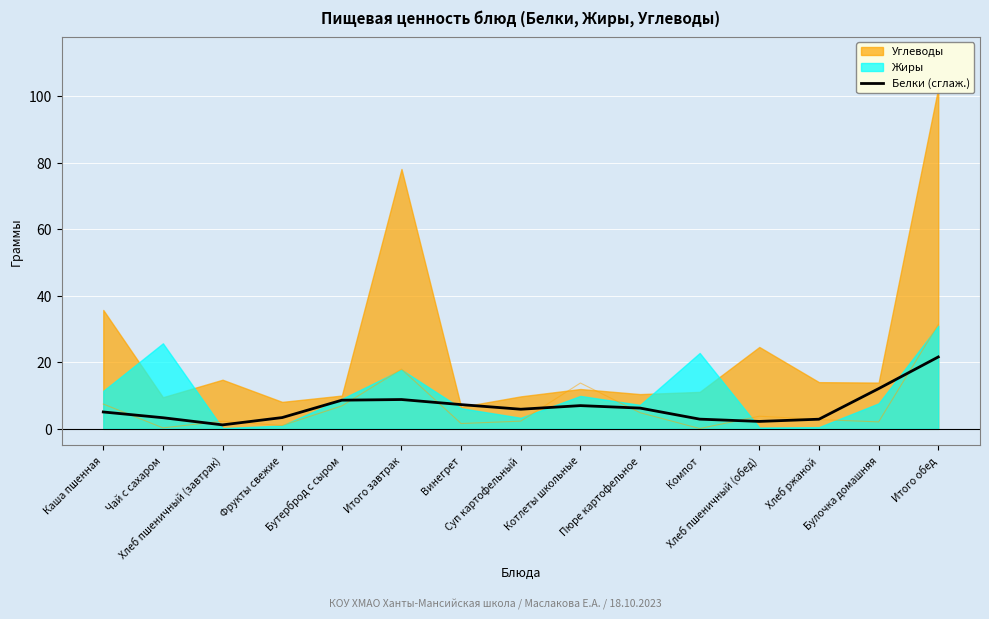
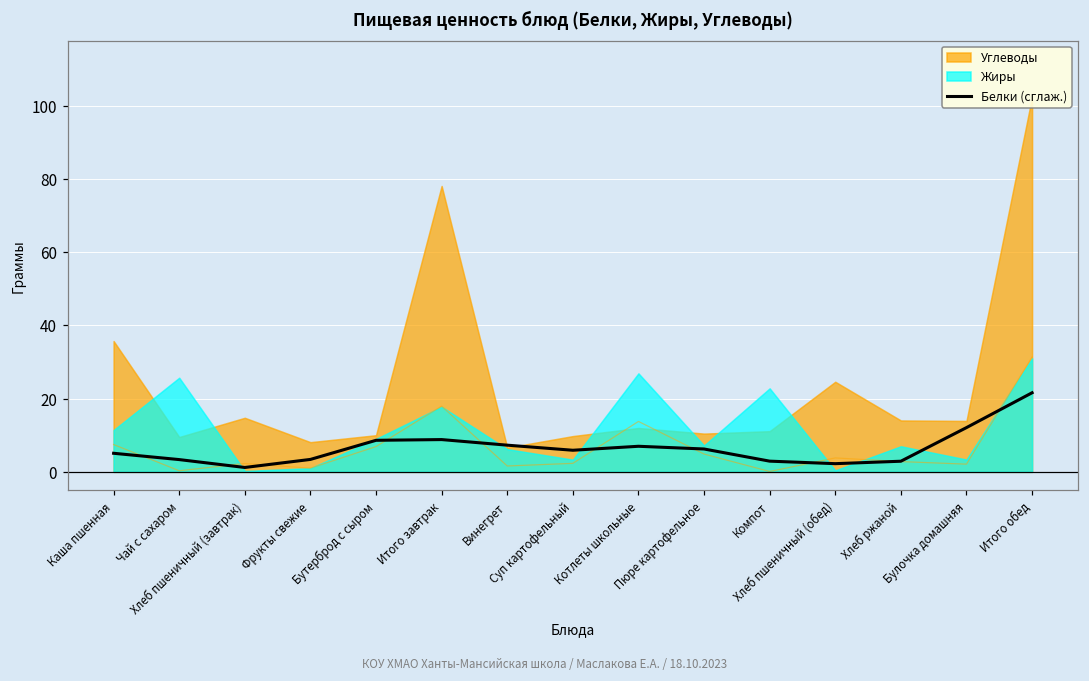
Жиры, Котлеты школьные: 10 -> 27
Жиры, Хлеб ржаной: 1 -> 7
Жиры, Булочка домашняя: 8 -> 3
